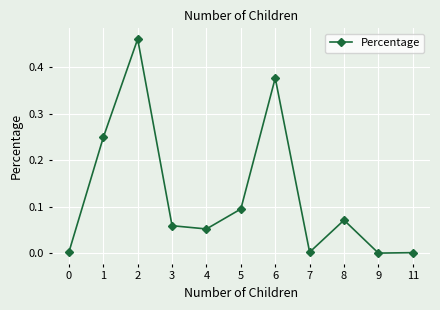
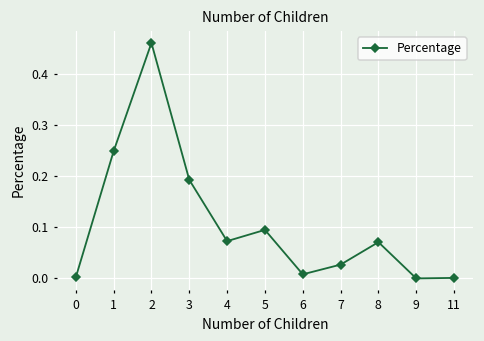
3: 0.06 -> 0.19
4: 0.05 -> 0.07
6: 0.38 -> 0.01
7: 0.00 -> 0.03
